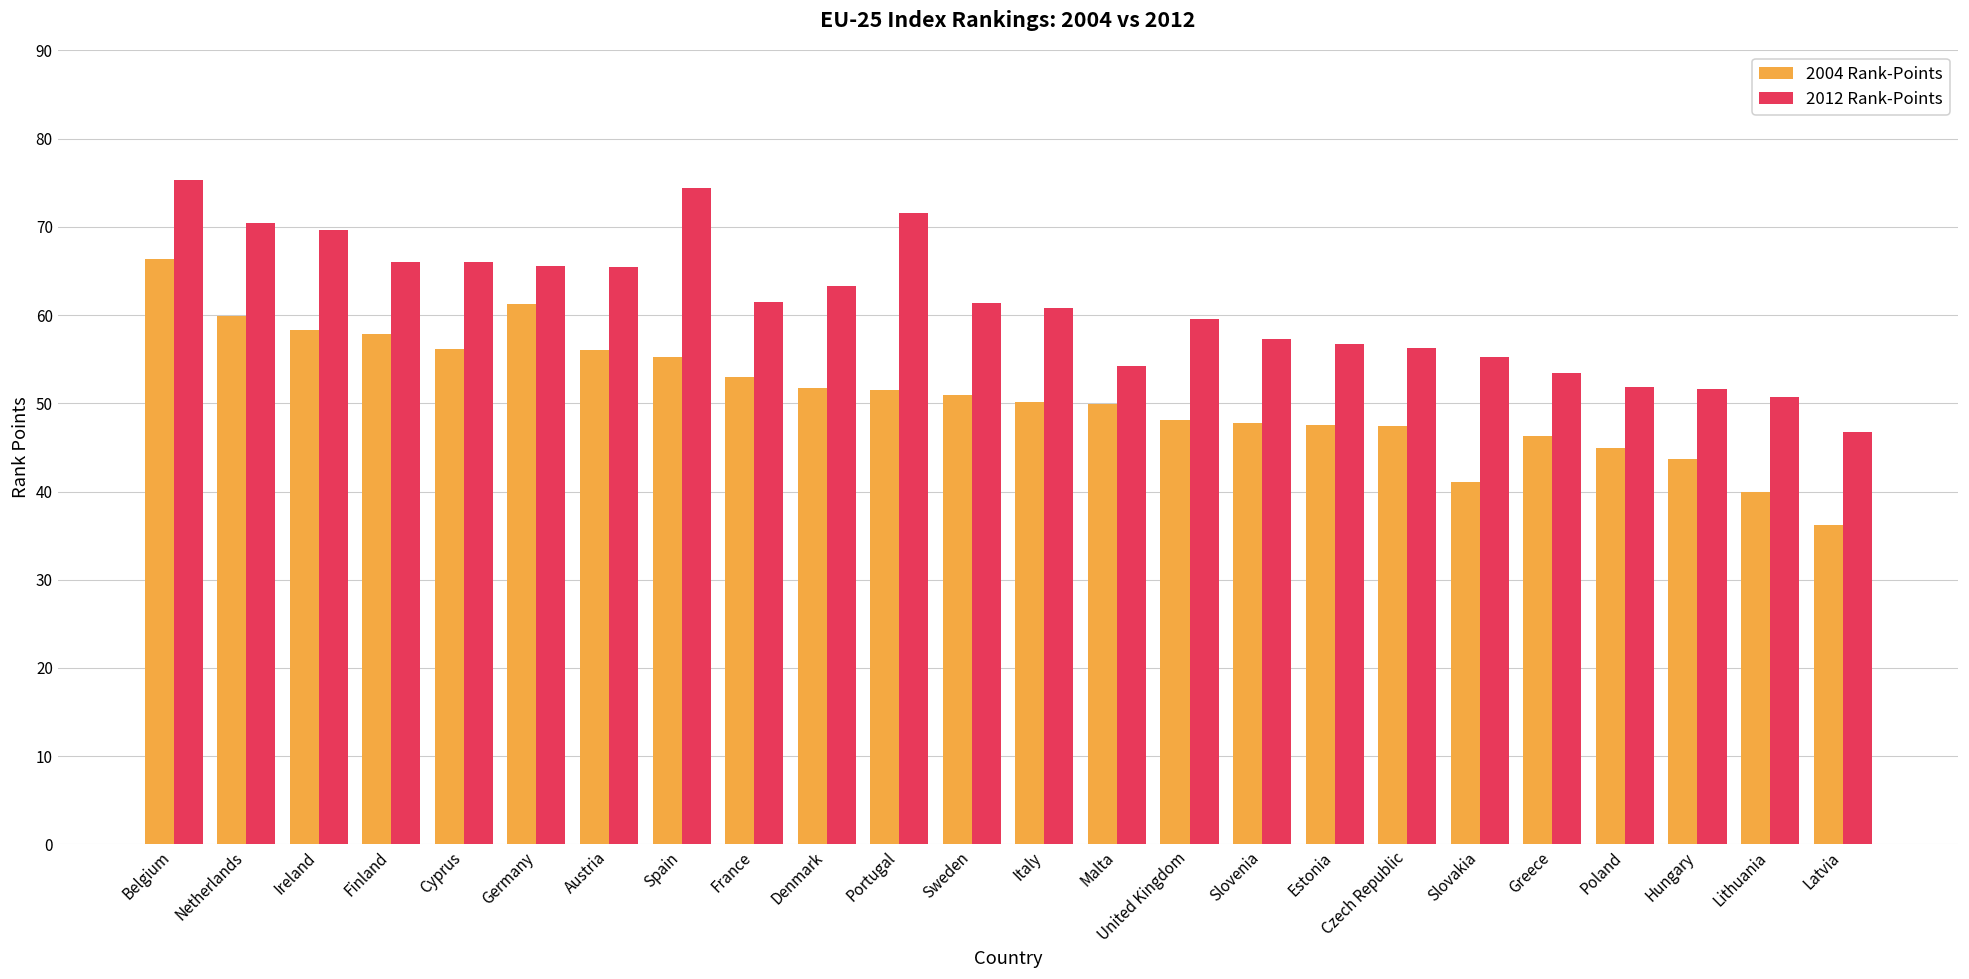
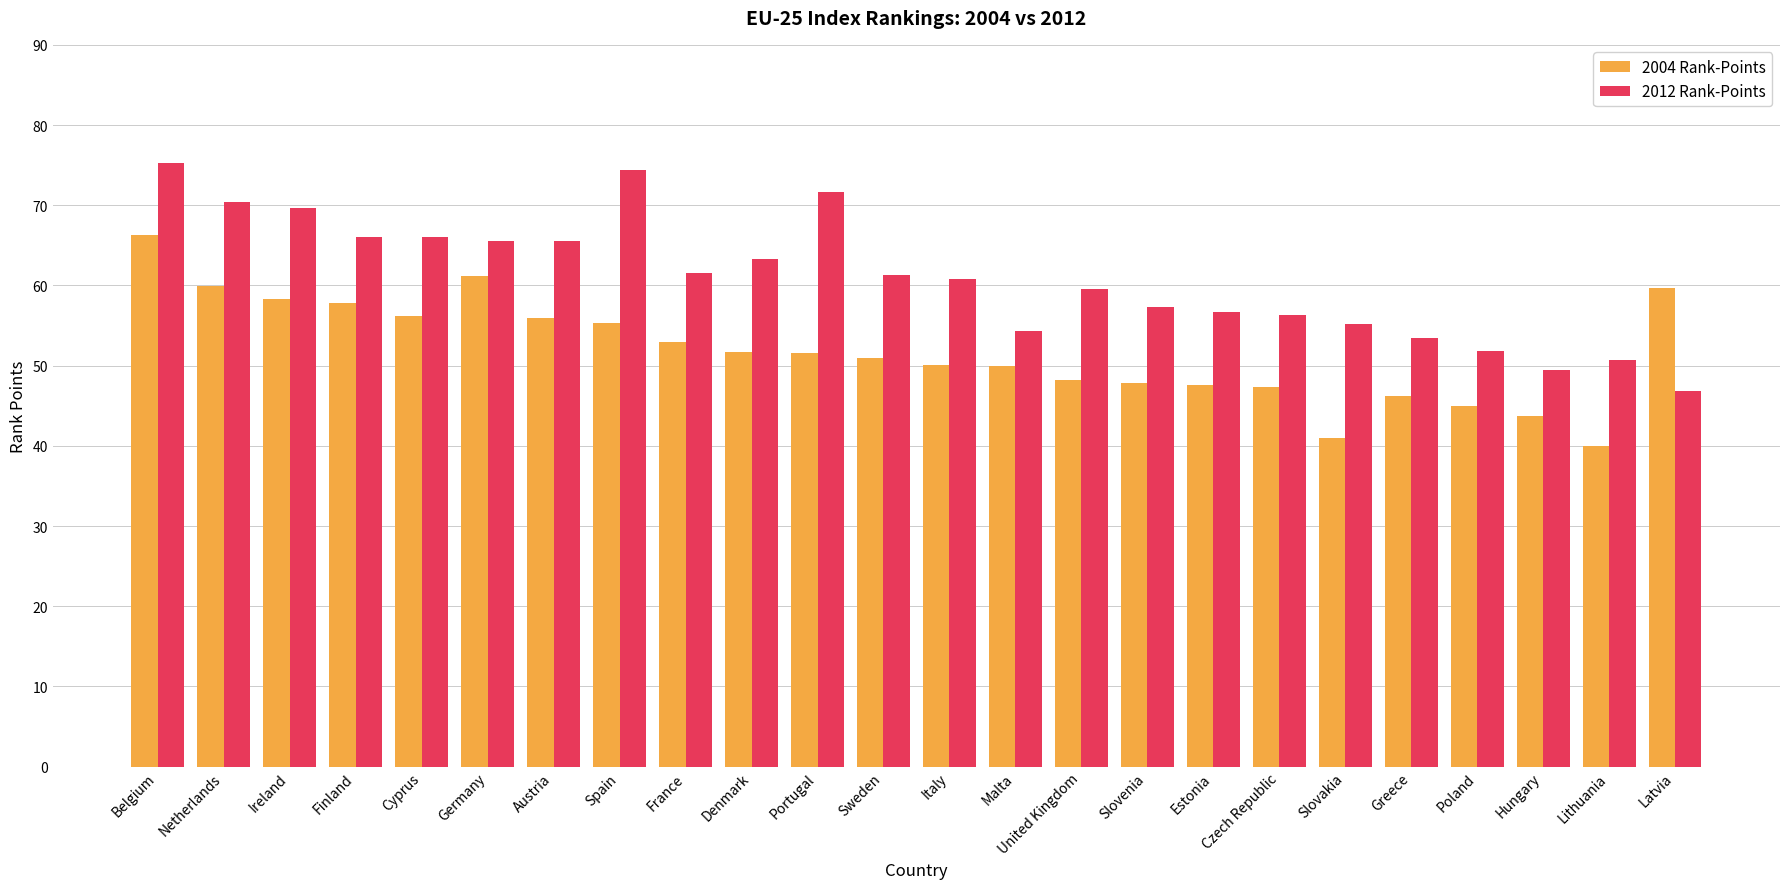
2012 Rank-Points, Hungary: 52 -> 49
2004 Rank-Points, Latvia: 36 -> 60
